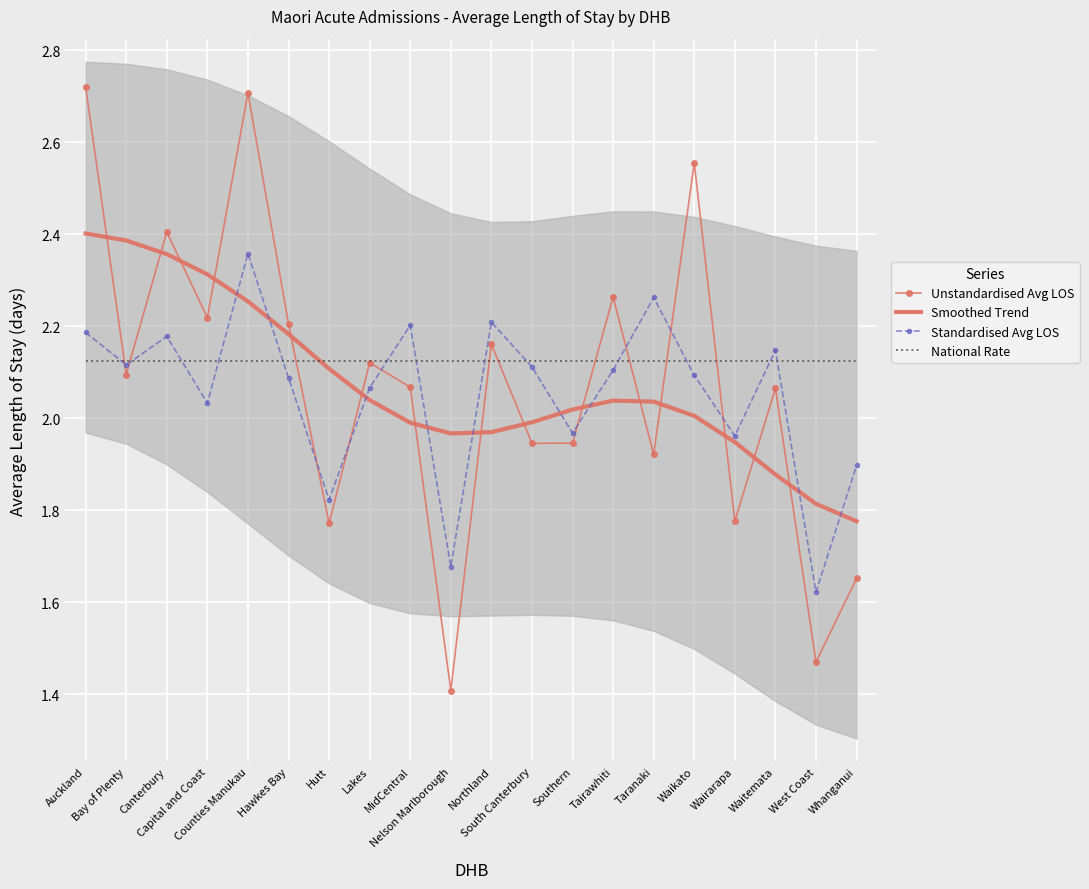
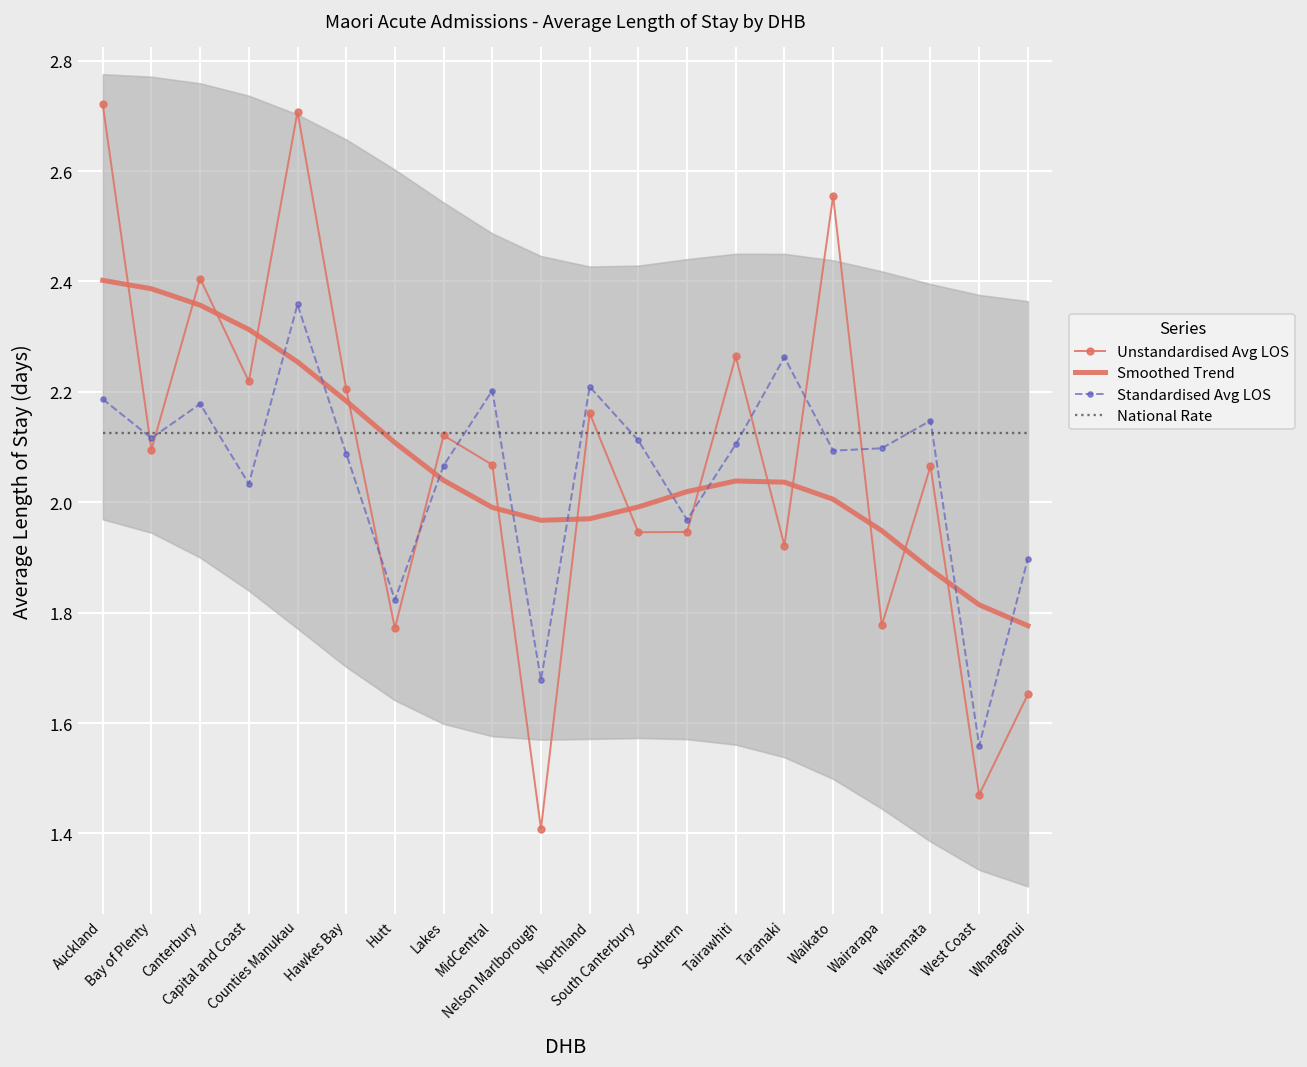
Standardised Avg LOS, Wairarapa: 1.96 -> 2.10
Standardised Avg LOS, West Coast: 1.62 -> 1.56
